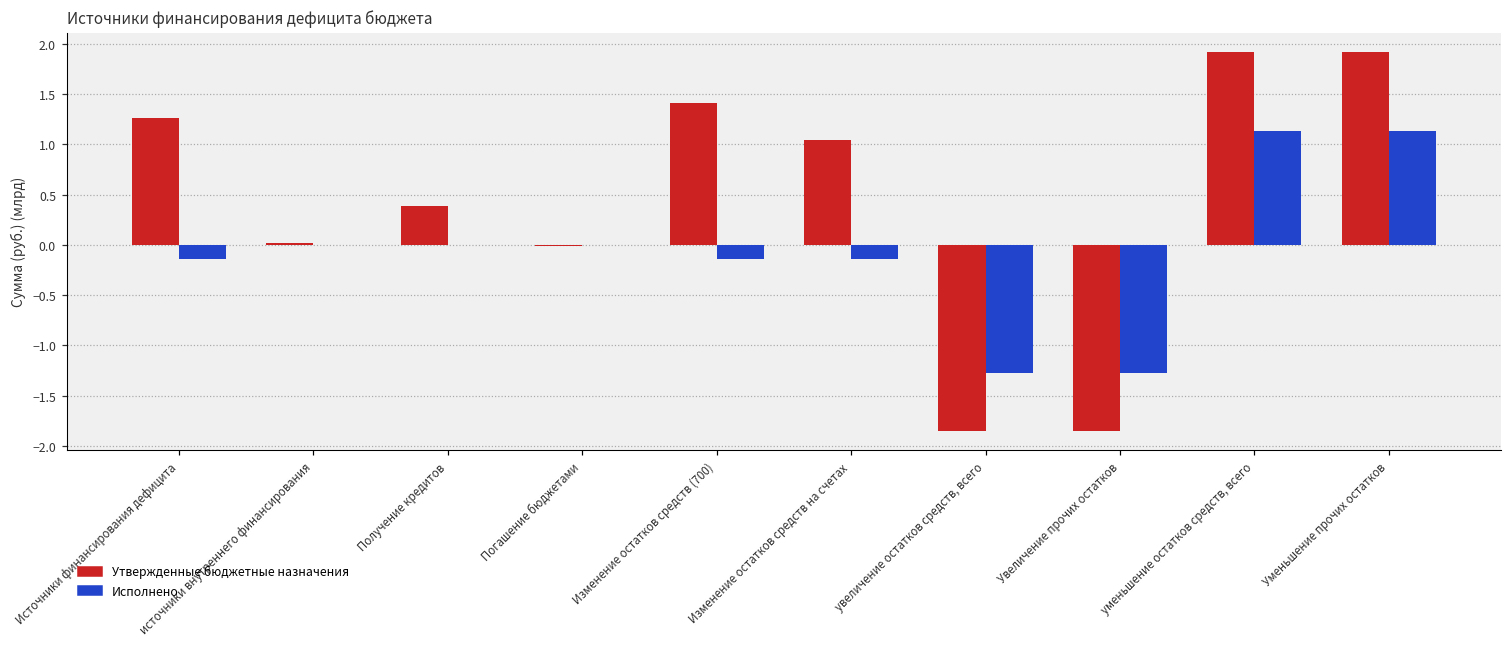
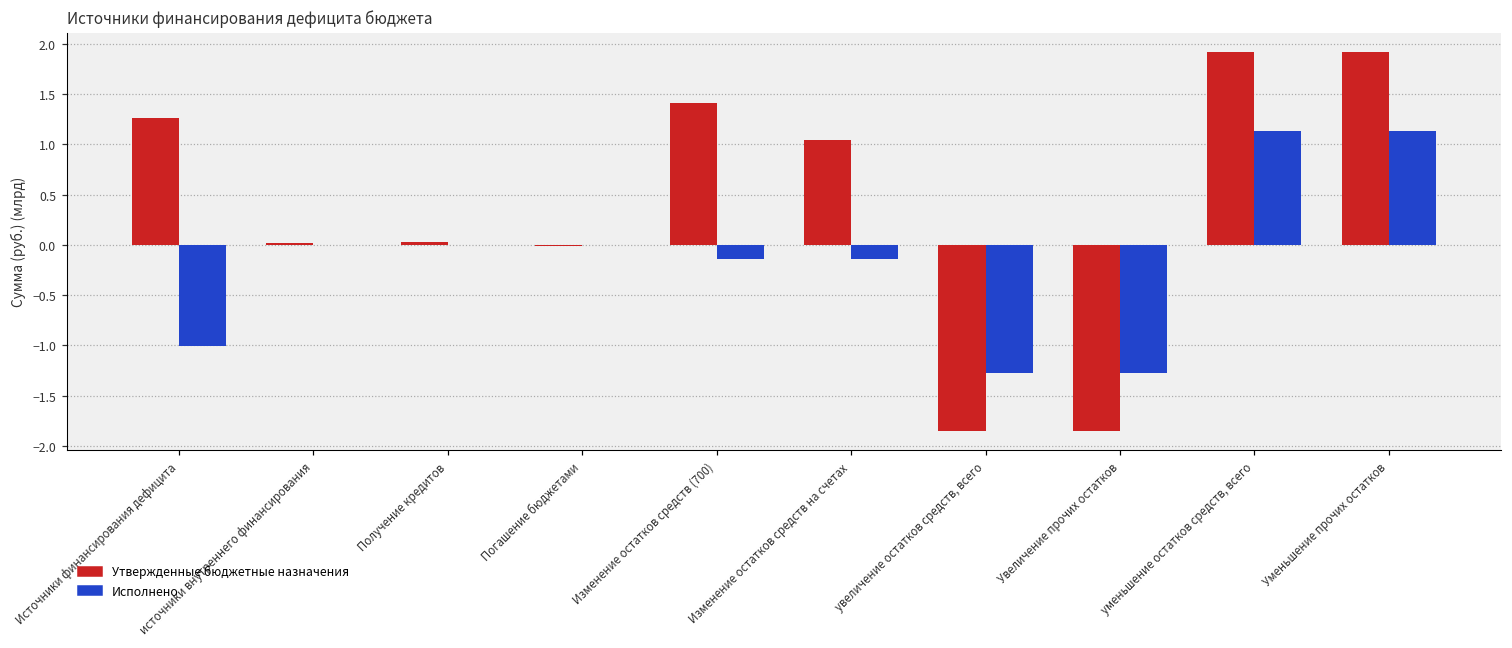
Исполнено, Источники финансирования дефицита: -0.1 -> -1.0
Утвержденные бюджетные назначения, Получение кредитов: 0.4 -> 0.0
